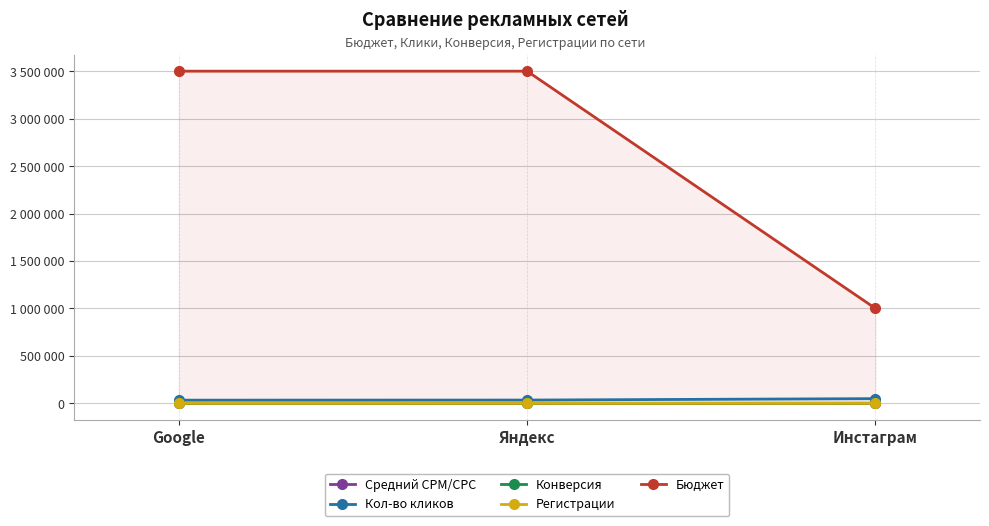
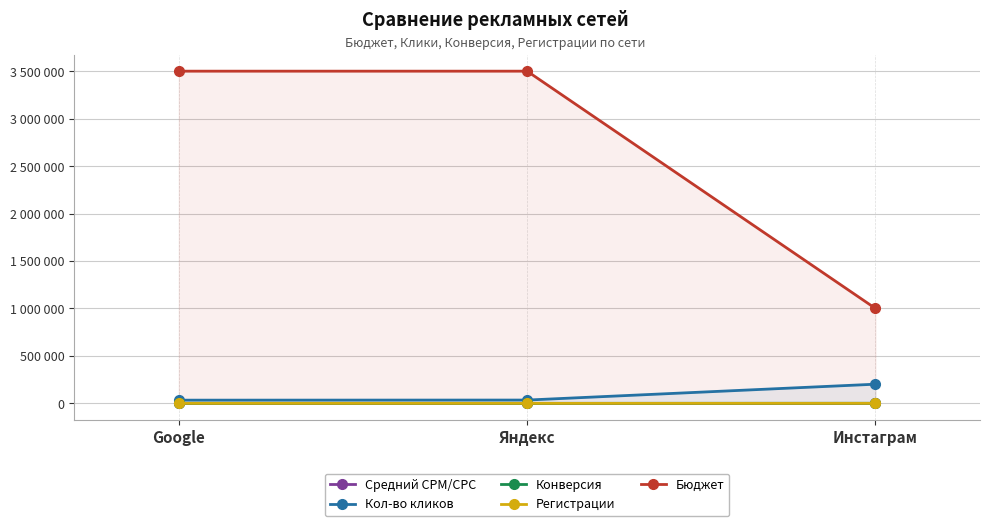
Кол-во кликов, Инстаграм: 100000 -> 200000
